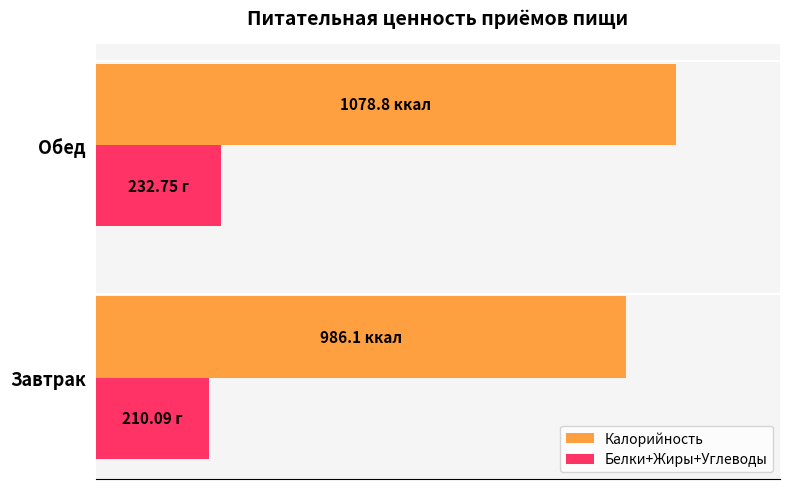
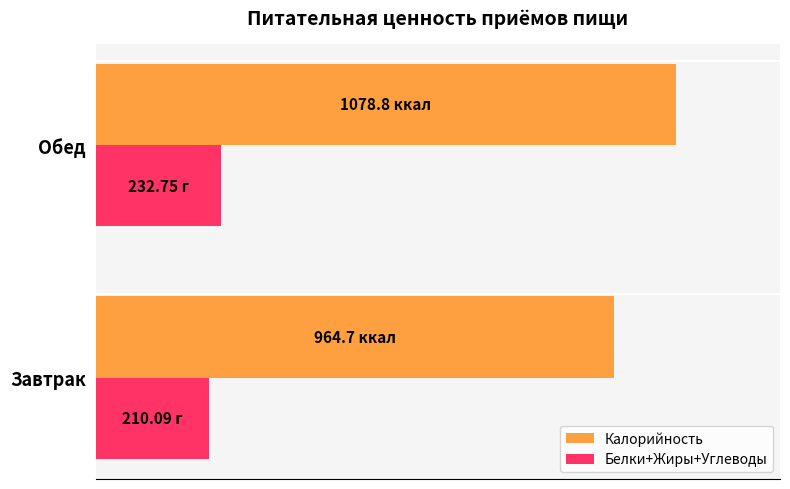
Калорийность, Завтрак: 986.1 -> 964.7
